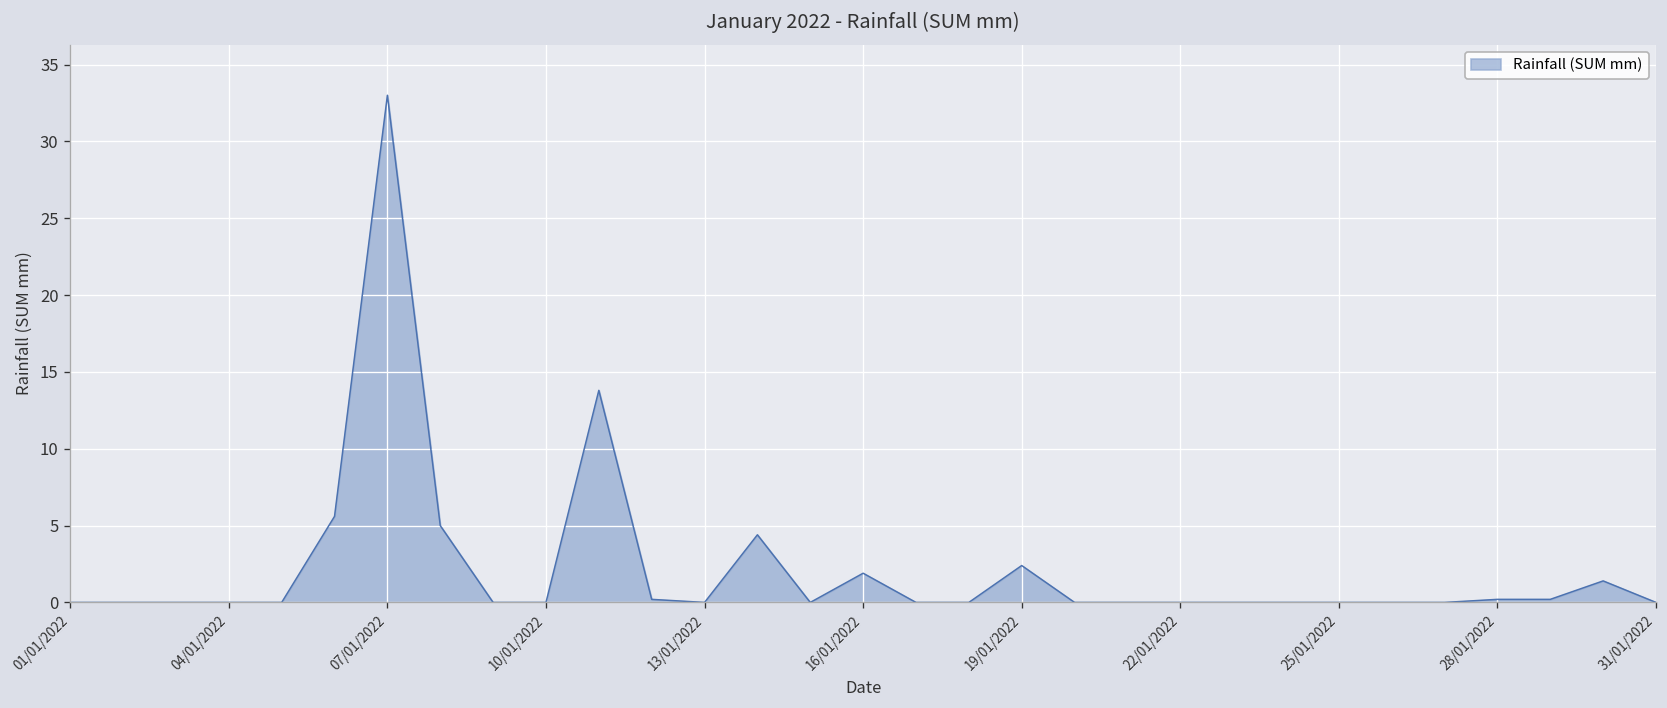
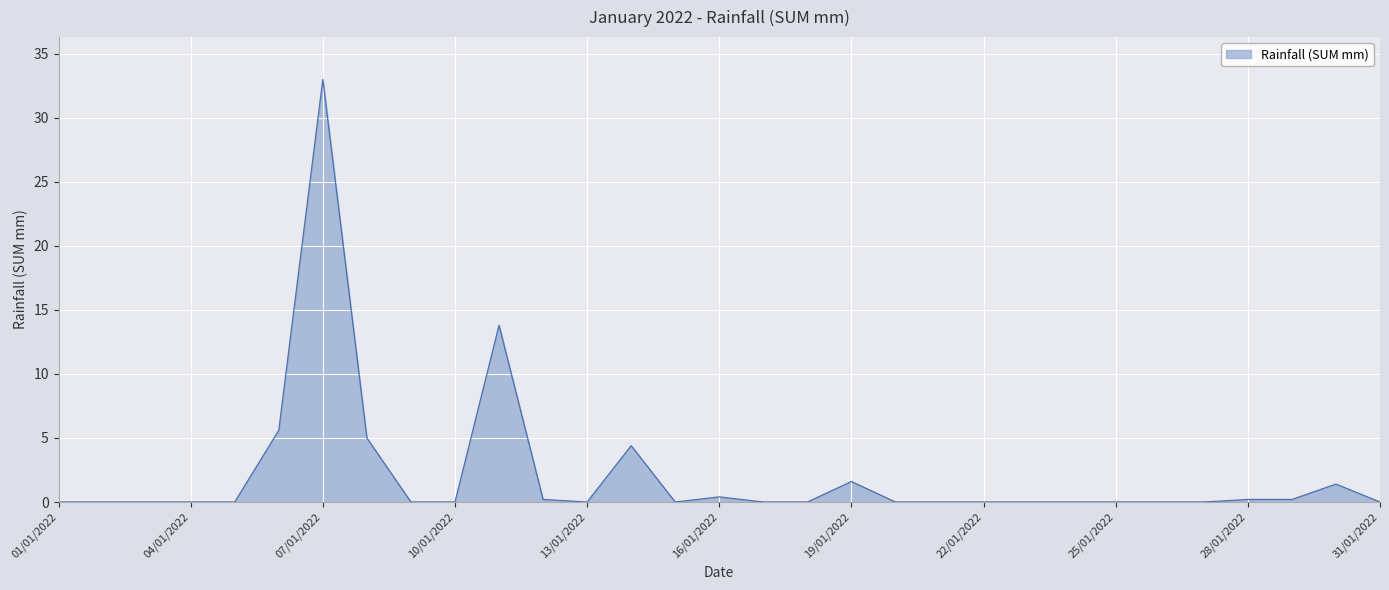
16/01/2022: 1.9 -> 0.4
19/01/2022: 2.4 -> 1.6
